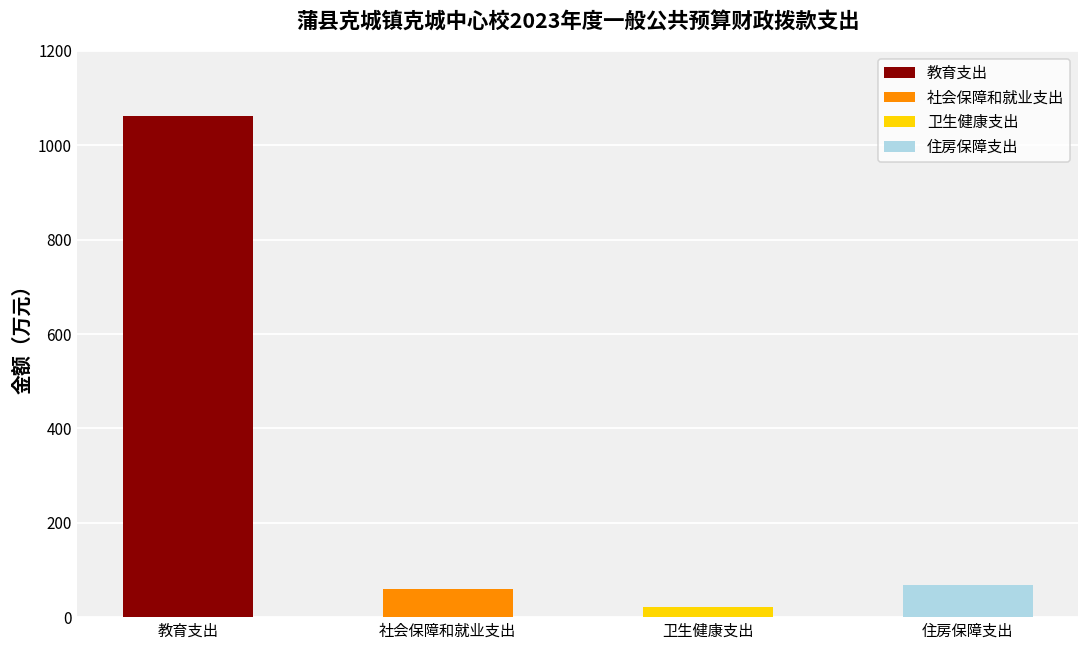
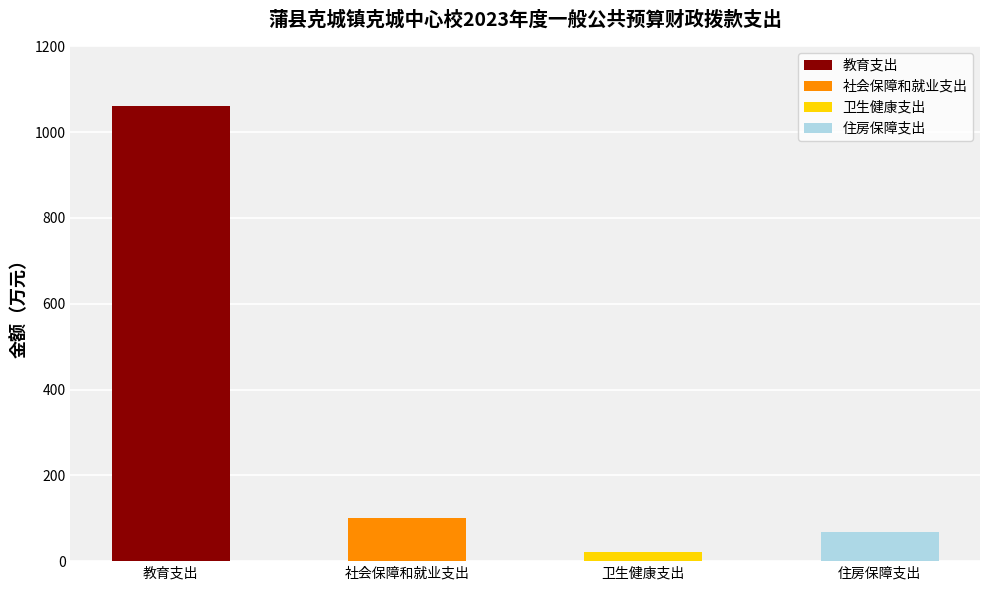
社会保障和就业支出: 60 -> 100
